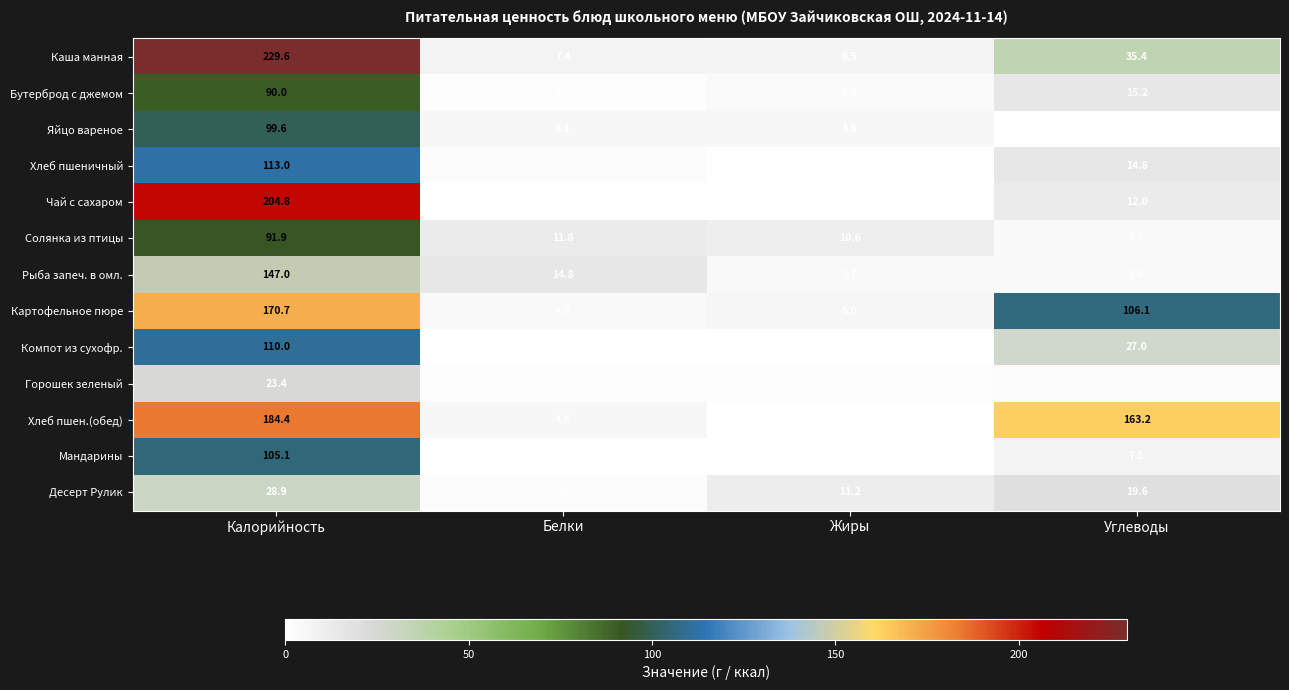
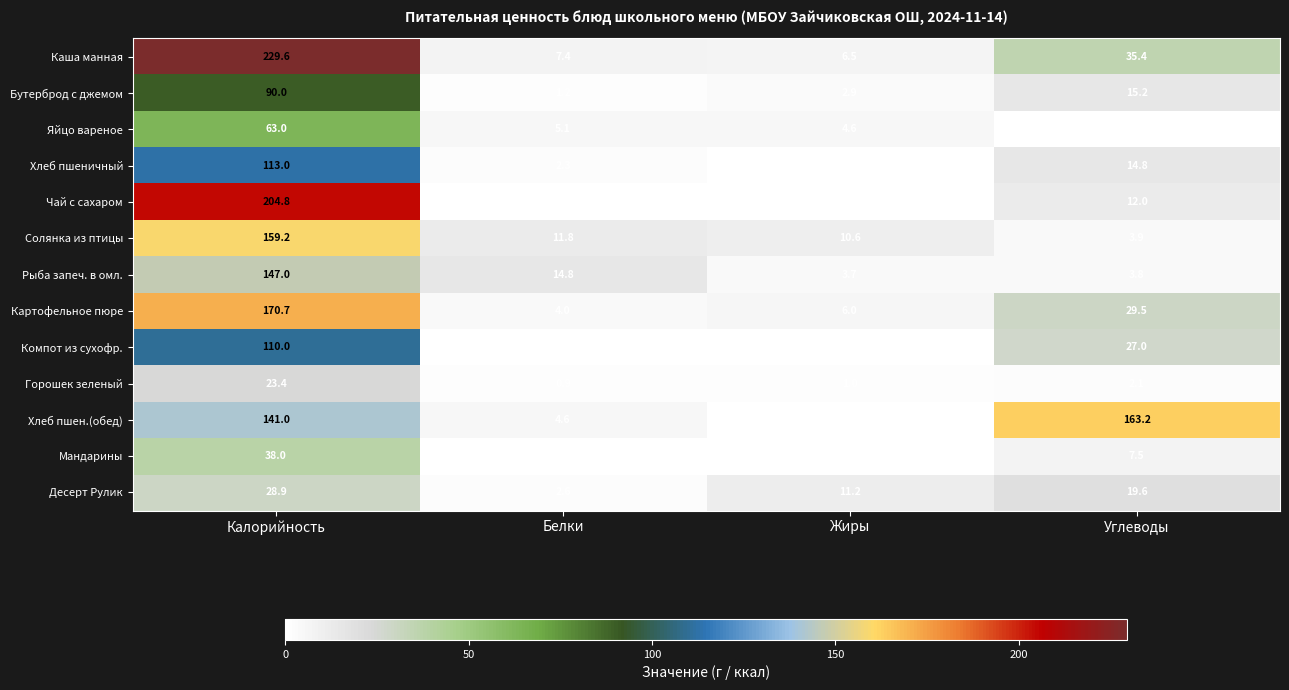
Яйцо вареное, Калорийность: 99.6 -> 63.0
Солянка из птицы, Калорийность: 91.9 -> 159.2
Картофельное пюре, Углеводы: 106.1 -> 29.5
Хлеб пшен.(обед), Калорийность: 184.4 -> 141.0
Мандарины, Калорийность: 105.1 -> 38.0
